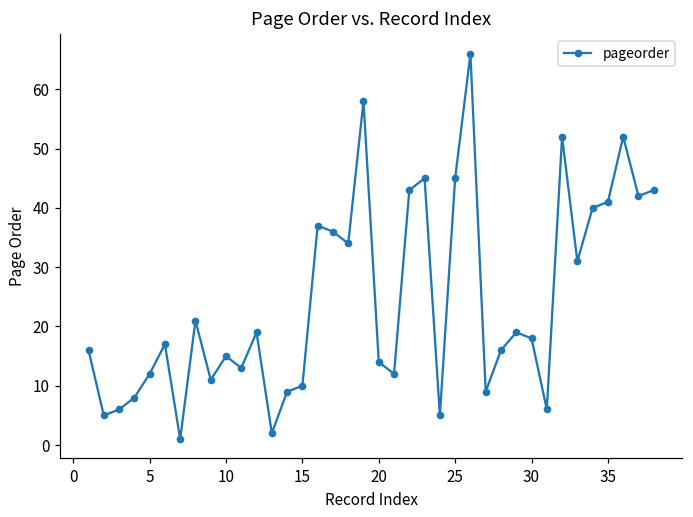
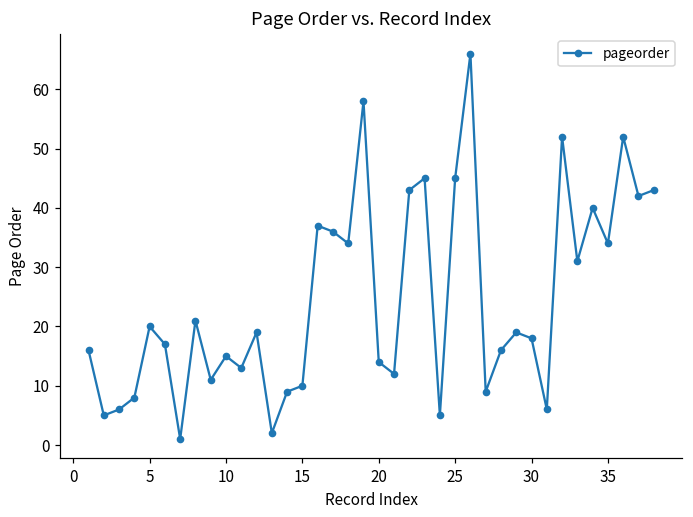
5: 12 -> 20
35: 41 -> 34
